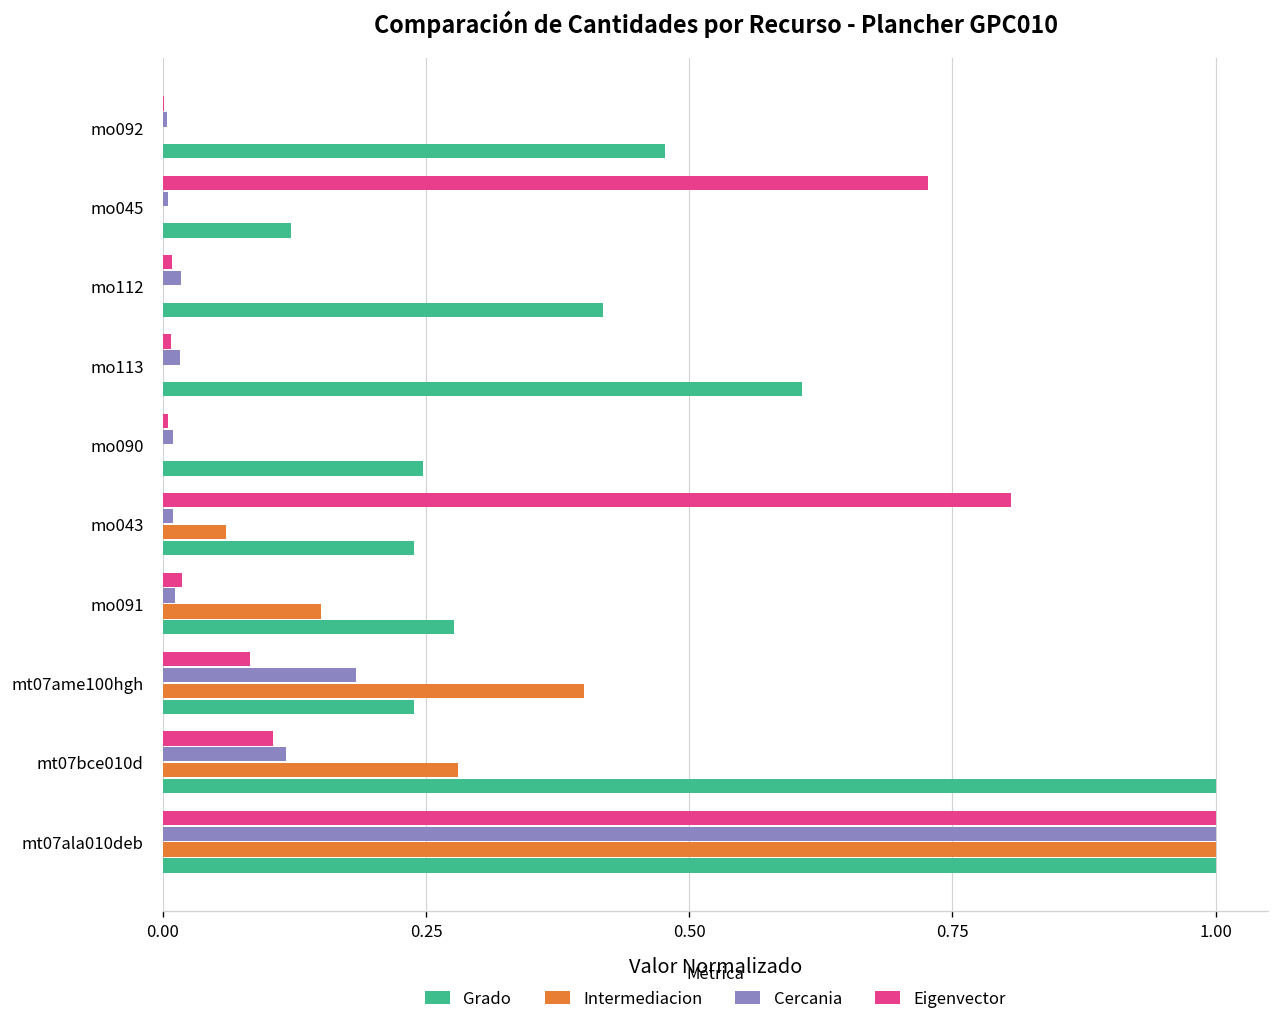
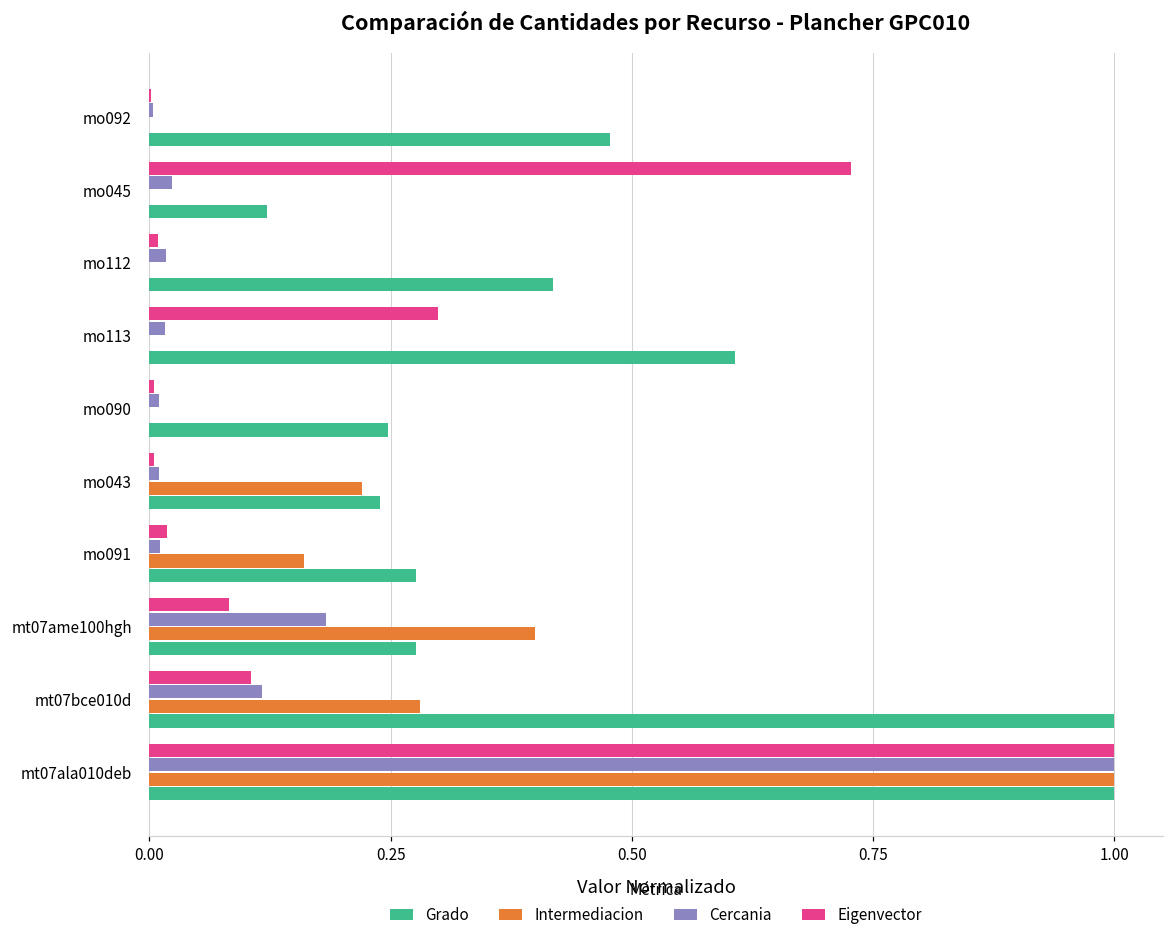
Cercania, mo045: 0.00 -> 0.02
Eigenvector, mo113: 0.01 -> 0.30
Eigenvector, mo043: 0.81 -> 0.00
Intermediacion, mo043: 0.06 -> 0.22
Intermediacion, mo091: 0.15 -> 0.16
Grado, mt07ame100hgh: 0.24 -> 0.28
